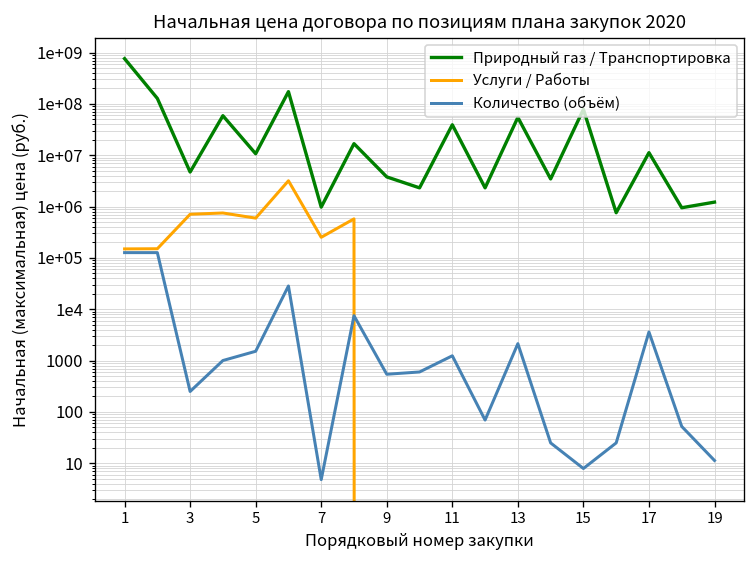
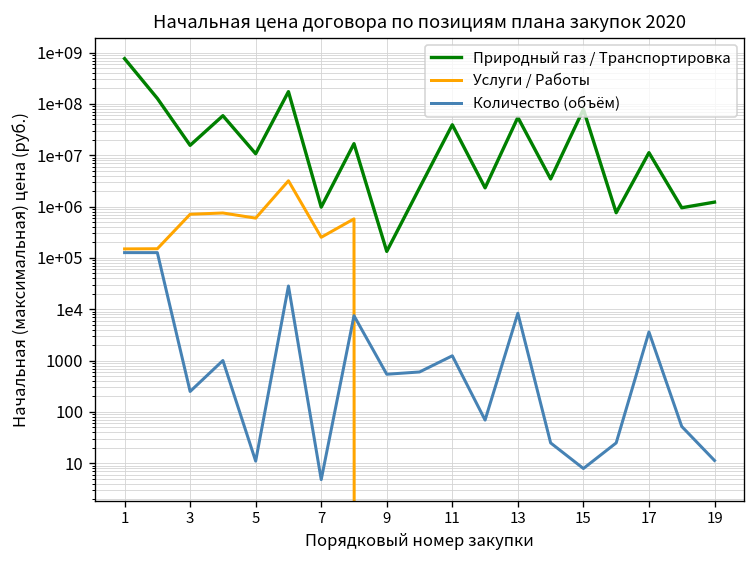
Природный газ / Транспортировка, 3: 5000000 -> 16000000
Количество (объём), 5: 1500 -> 11
Природный газ / Транспортировка, 9: 4000000 -> 130000
Количество (объём), 13: 2000 -> 8000
